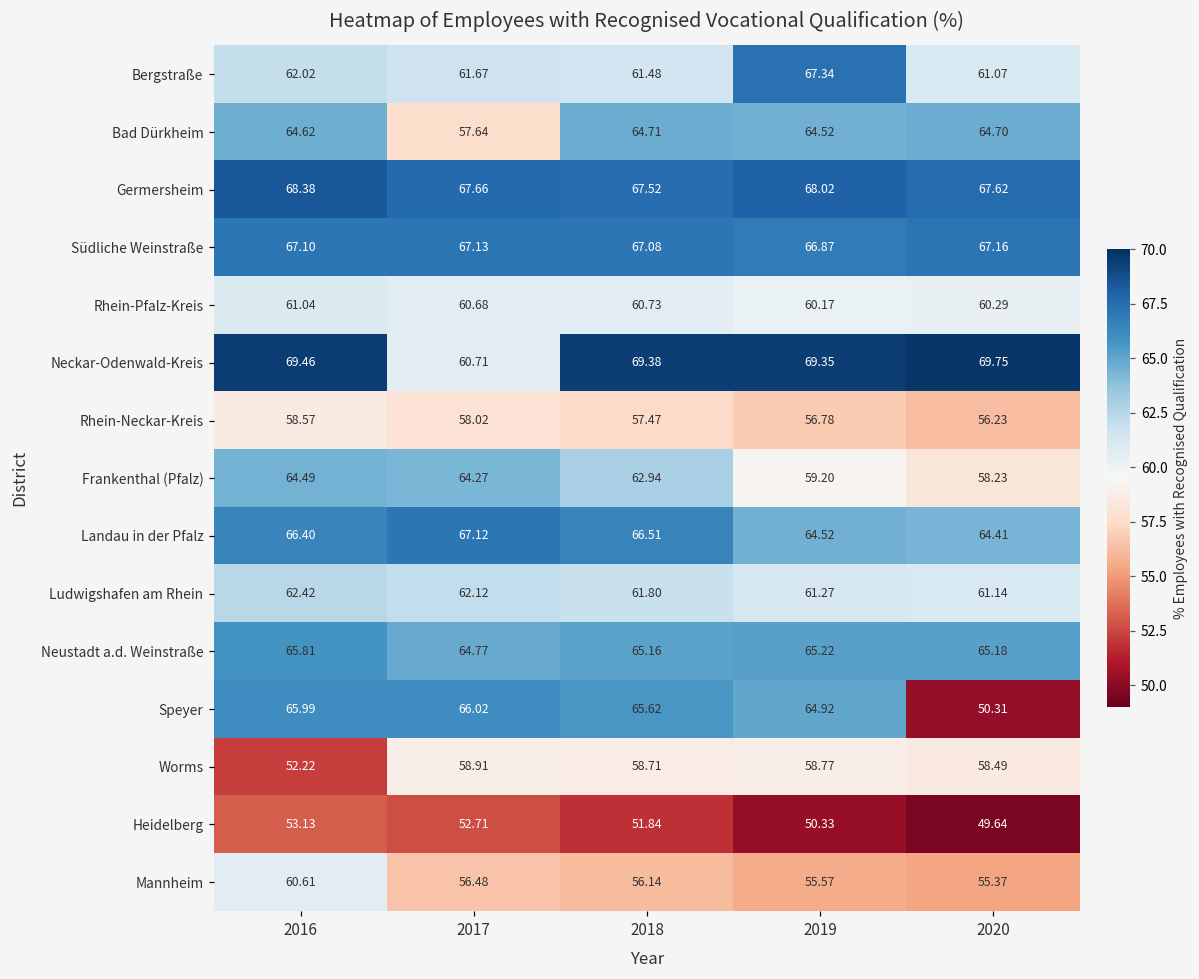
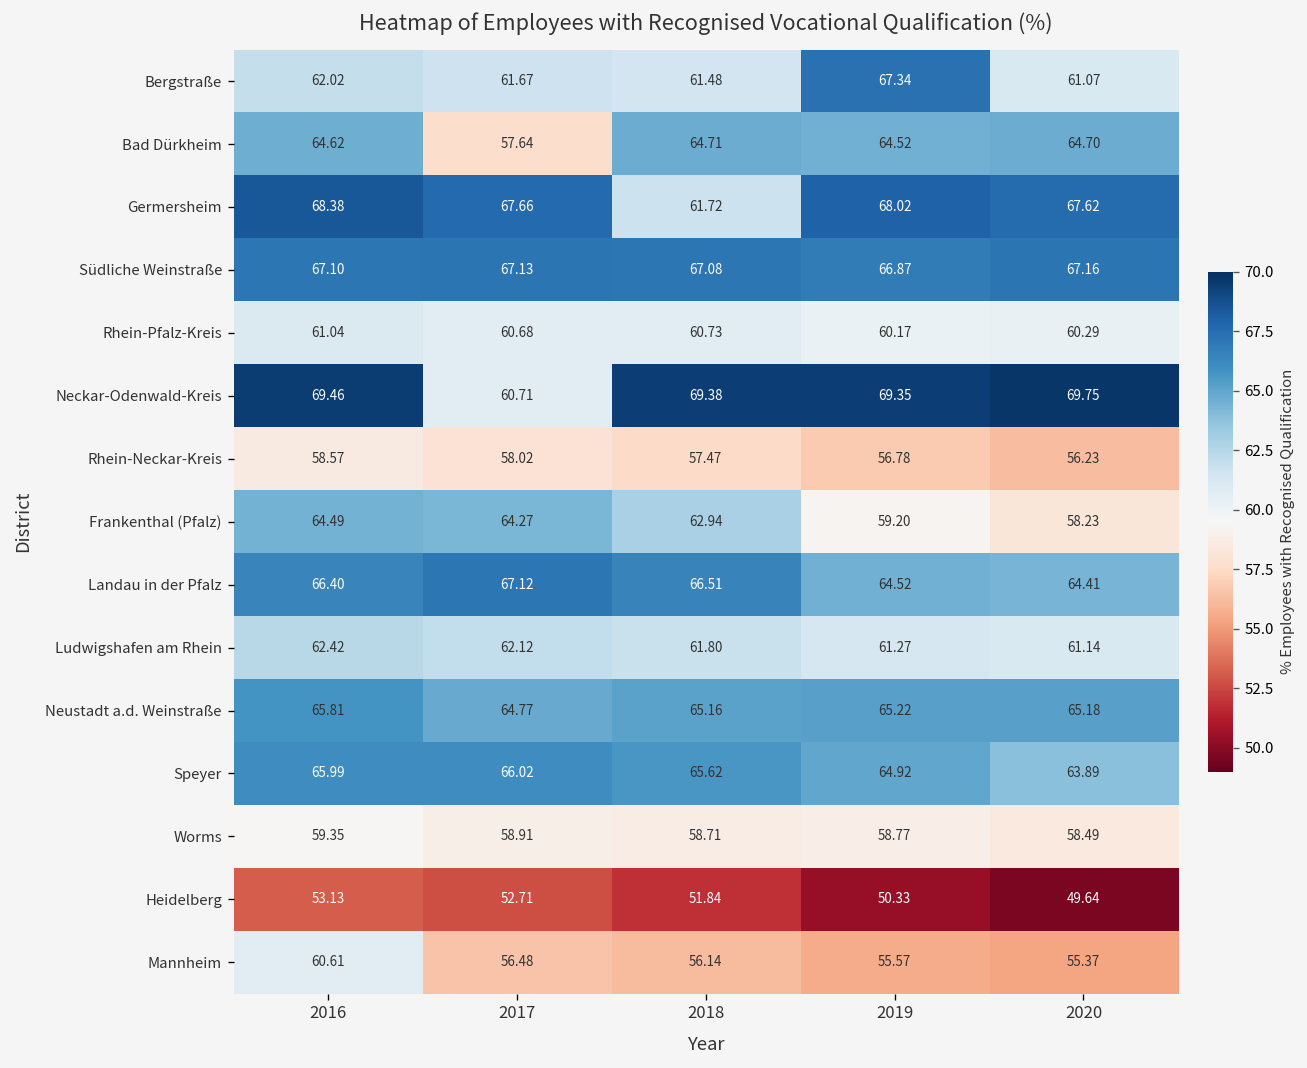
Germersheim, 2018: 67.52 -> 61.72
Speyer, 2020: 50.31 -> 63.89
Worms, 2016: 52.22 -> 59.35
